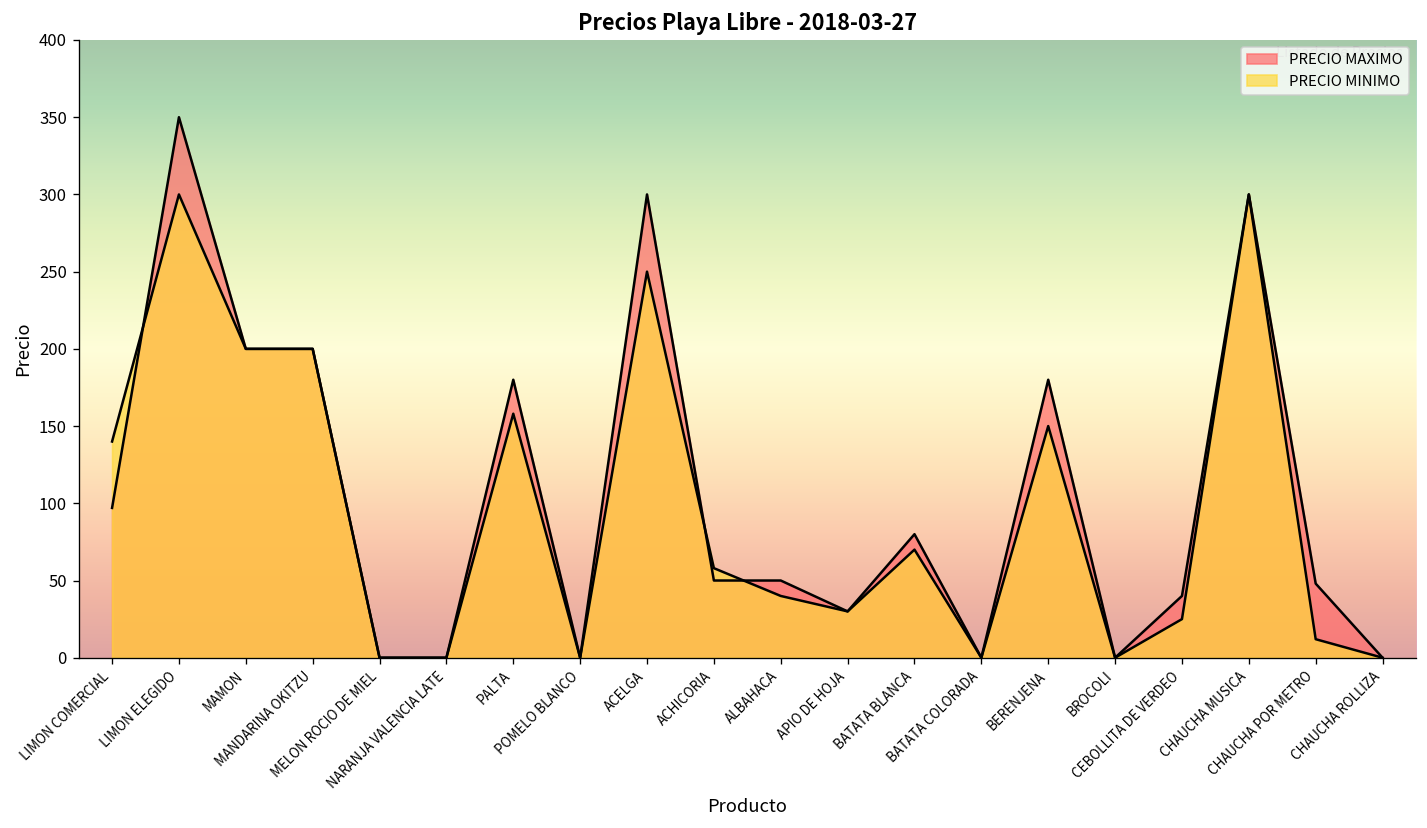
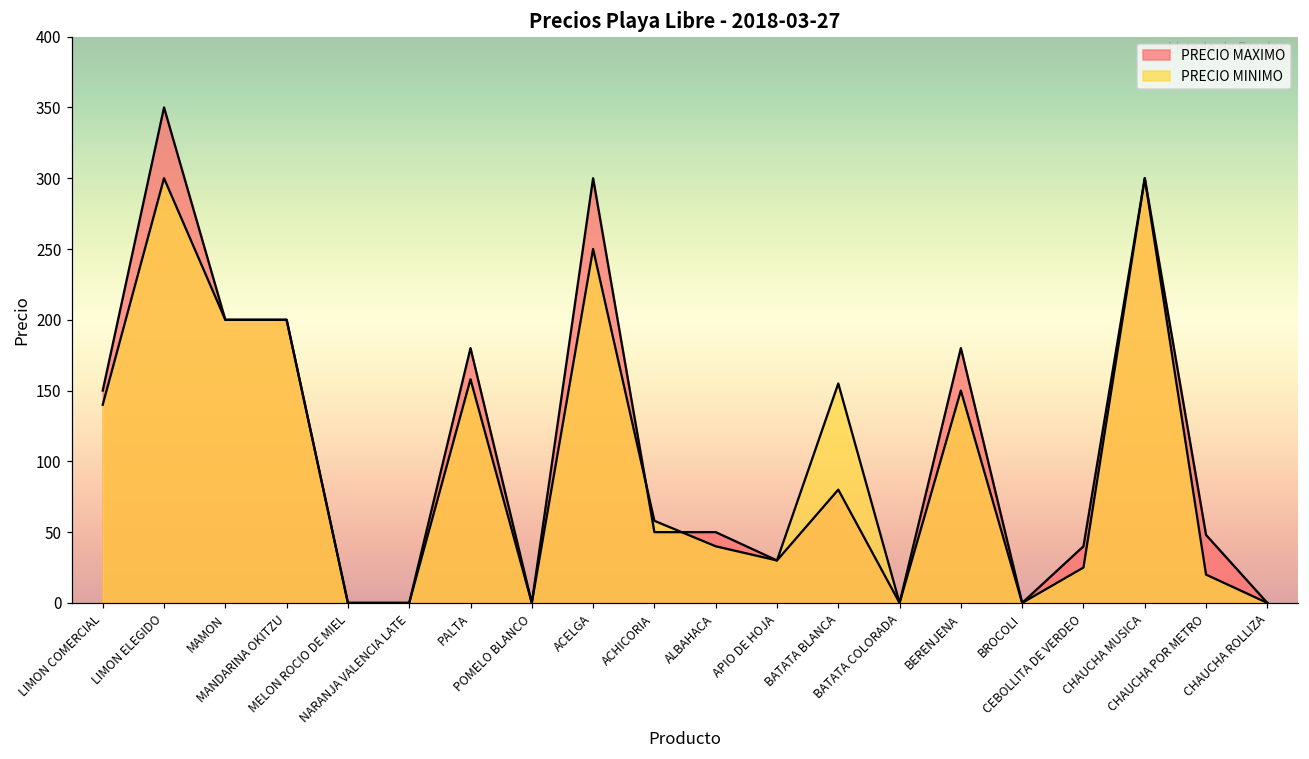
PRECIO MAXIMO, LIMON COMERCIAL: 97 -> 150
PRECIO MINIMO, BATATA BLANCA: 70 -> 155
PRECIO MINIMO, CHAUCHA POR METRO: 12 -> 20
